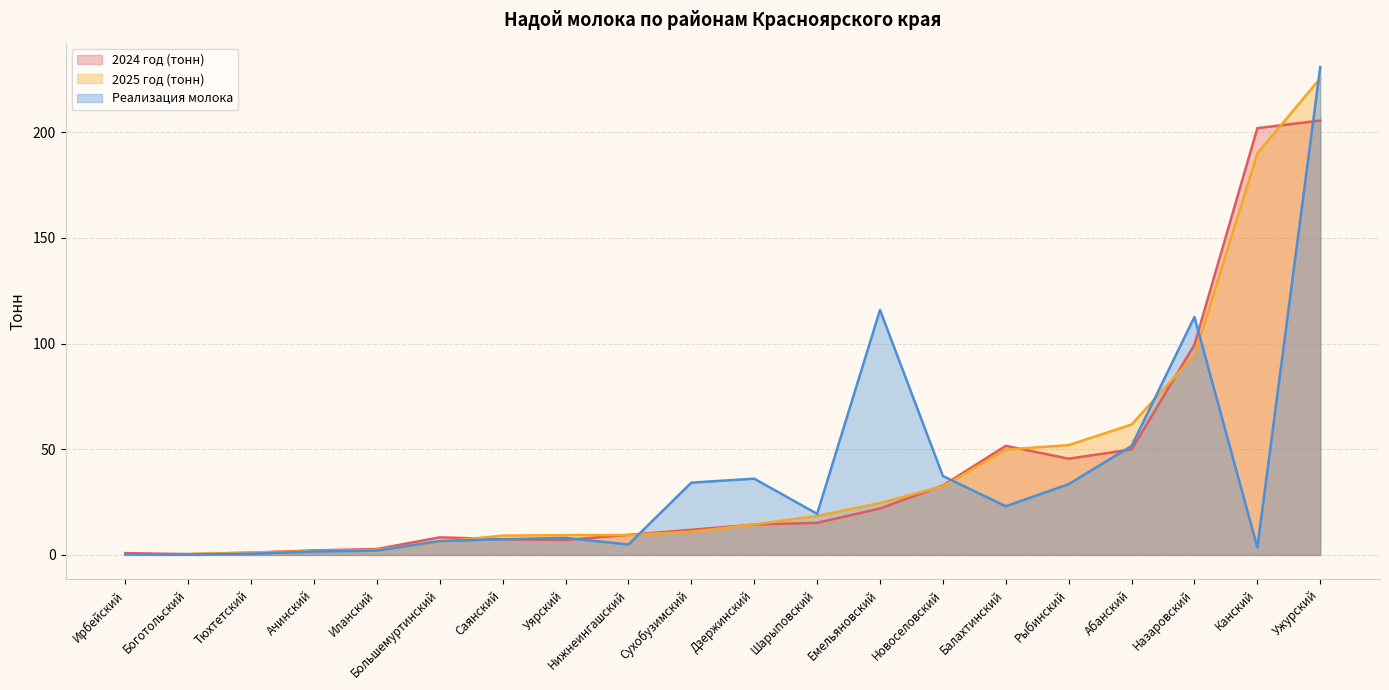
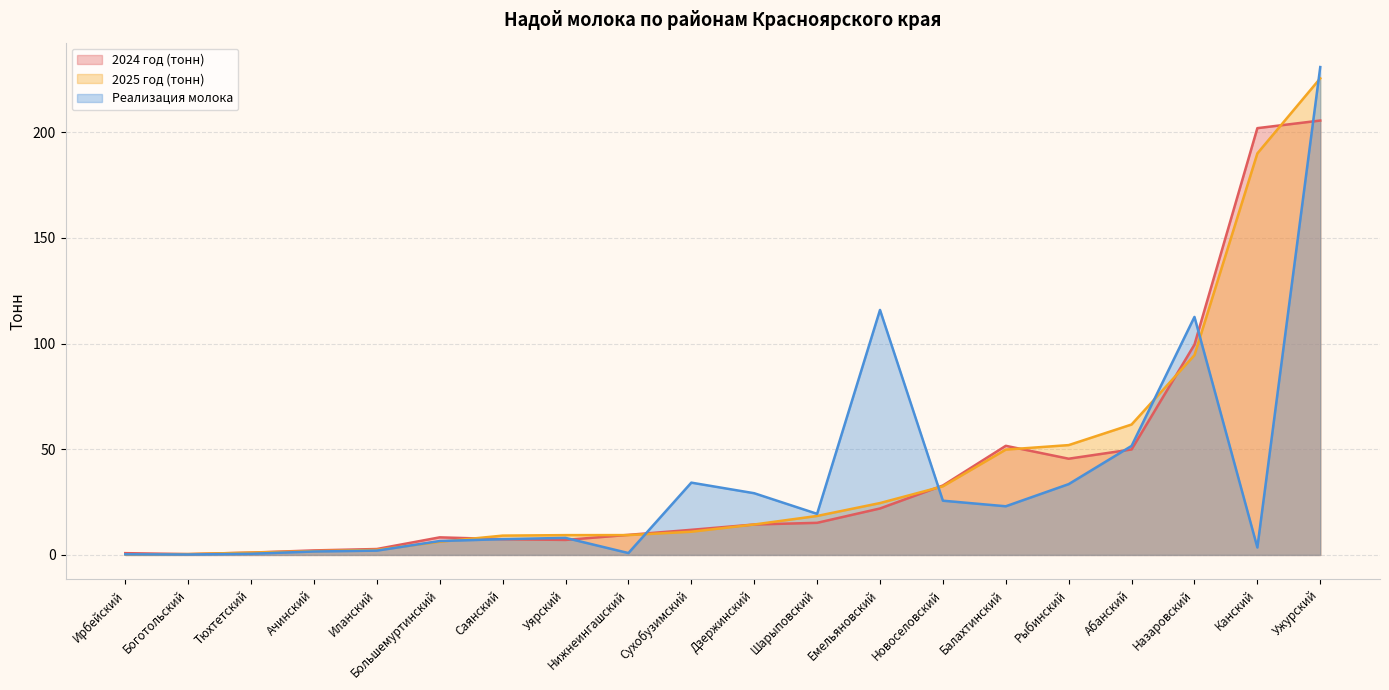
Реализация молока, Нижнеингашский: 5 -> 1
Реализация молока, Дзержинский: 36 -> 29
Реализация молока, Новоселовский: 37 -> 26
